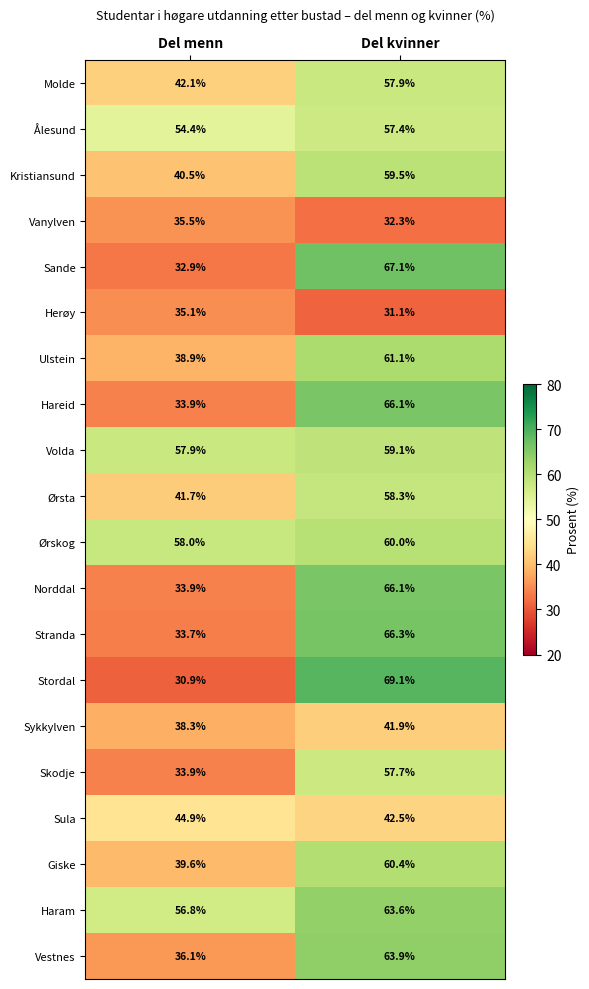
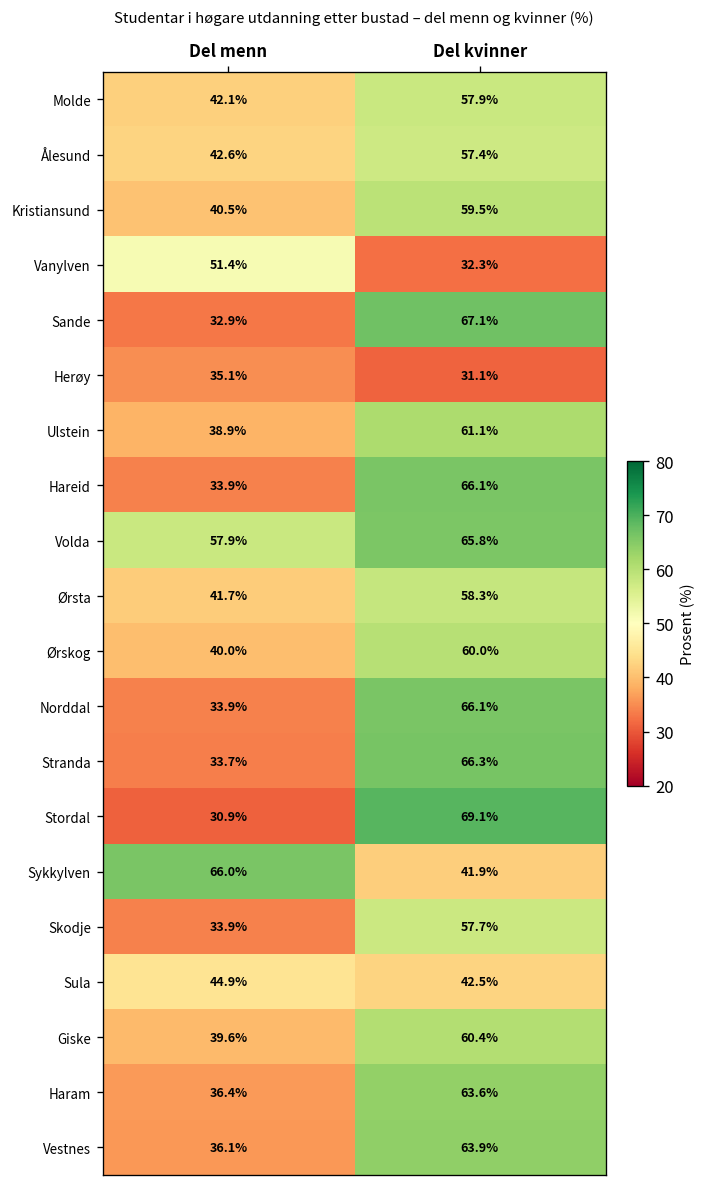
Ålesund, Del menn: 54.4% -> 42.6%
Vanylven, Del menn: 35.5% -> 51.4%
Volda, Del kvinner: 59.1% -> 65.8%
Ørskog, Del menn: 58.0% -> 40.0%
Sykkylven, Del menn: 38.3% -> 66.0%
Haram, Del menn: 56.8% -> 36.4%
